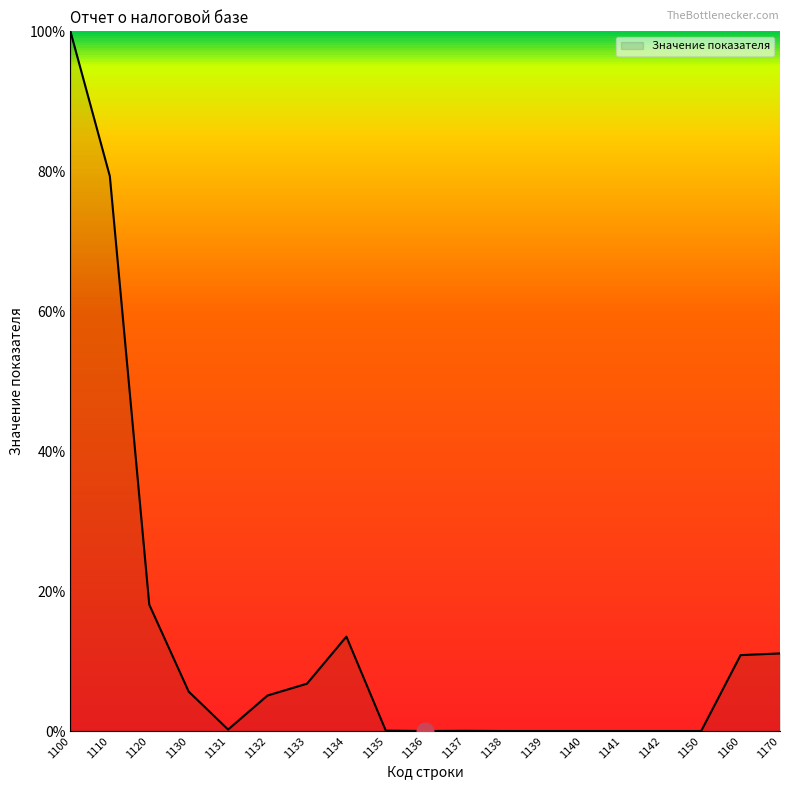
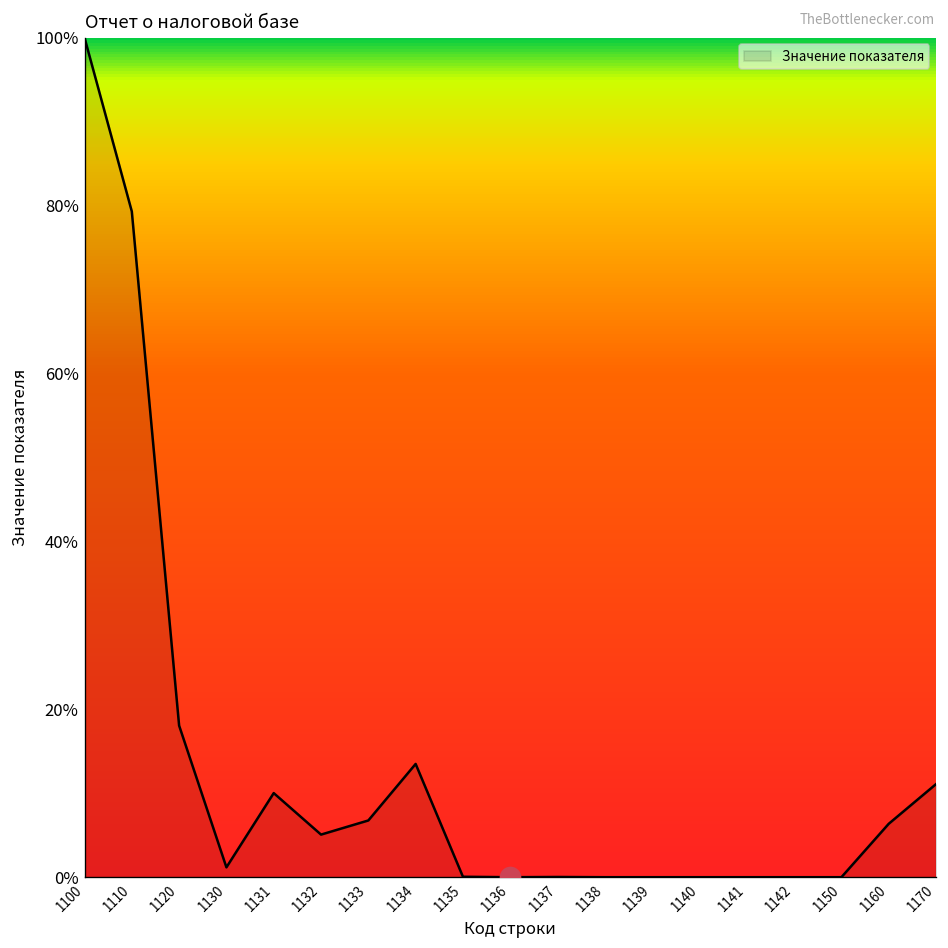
Значение показателя, 1130: 6% -> 1%
Значение показателя, 1131: 0% -> 10%
Значение показателя, 1160: 11% -> 6%
